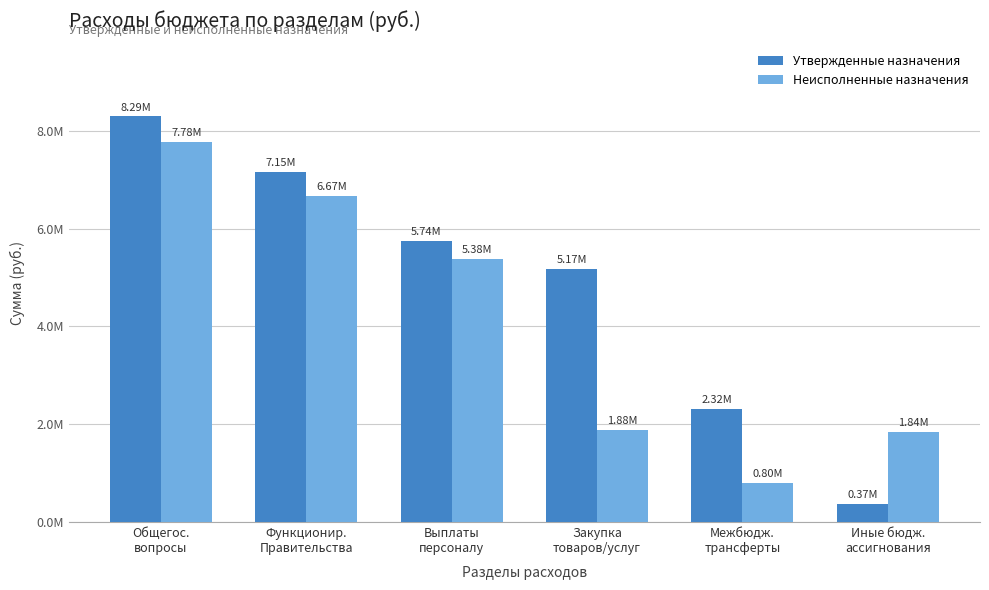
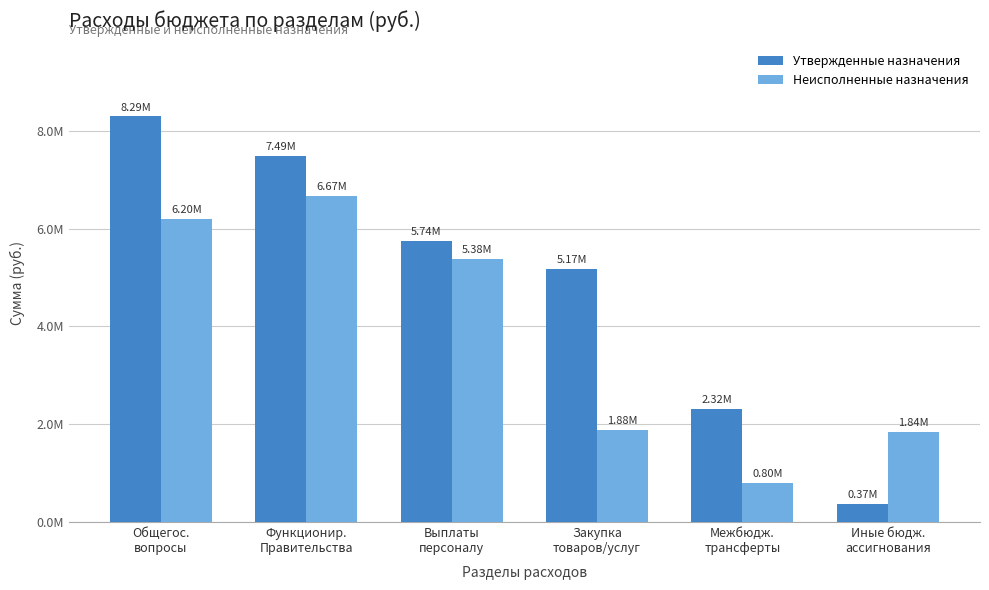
Неисполненные назначения, Общегос. вопросы: 7.78M -> 6.20M
Утвержденные назначения, Функционир. Правительства: 7.15M -> 7.49M
